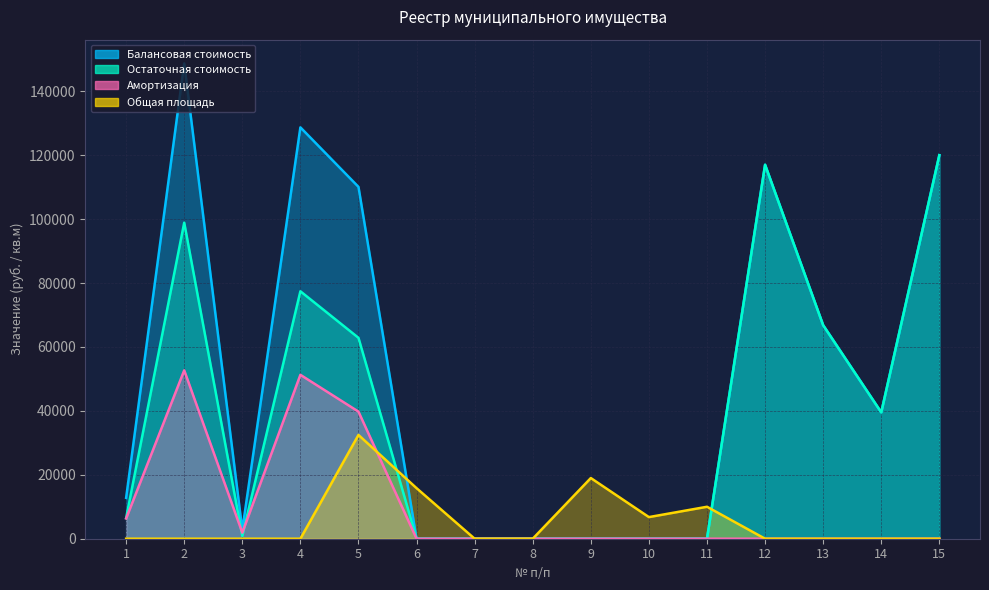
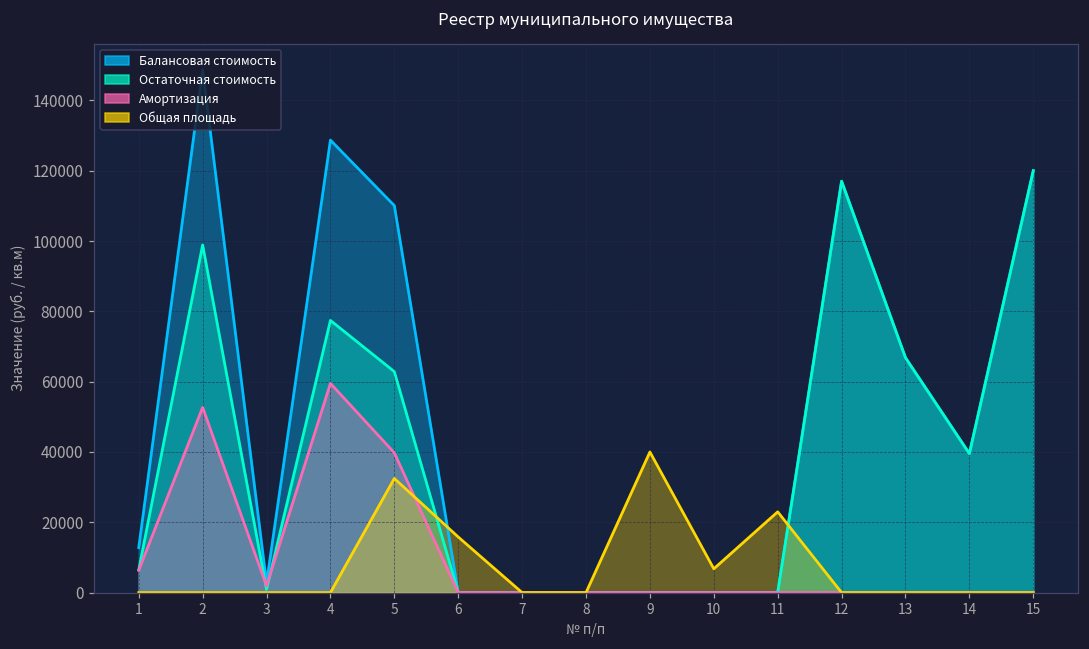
Амортизация, 4: 51000 -> 60000
Общая площадь, 9: 19000 -> 40000
Общая площадь, 11: 10000 -> 23000
